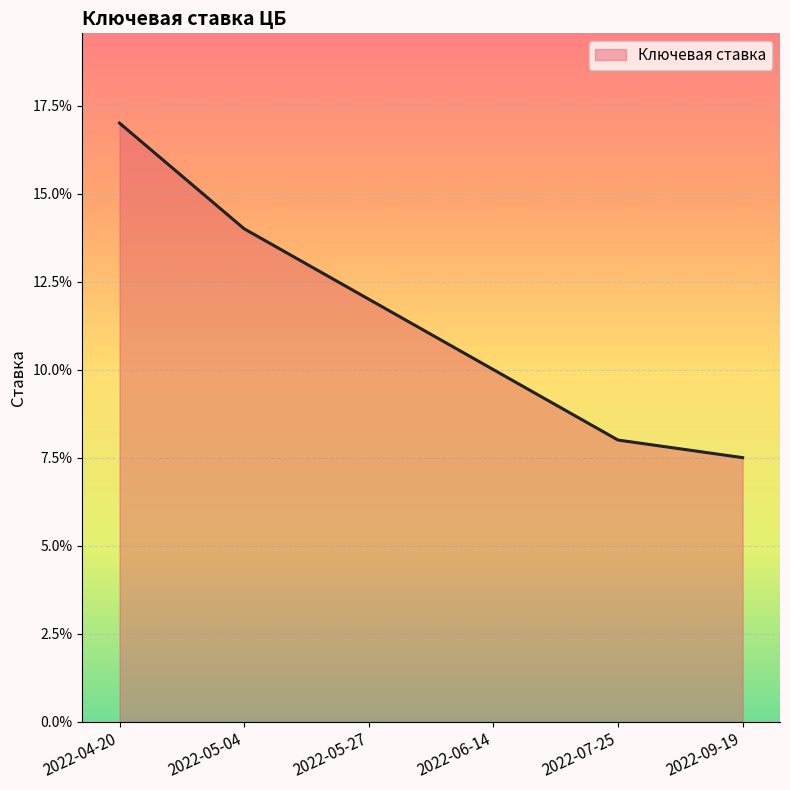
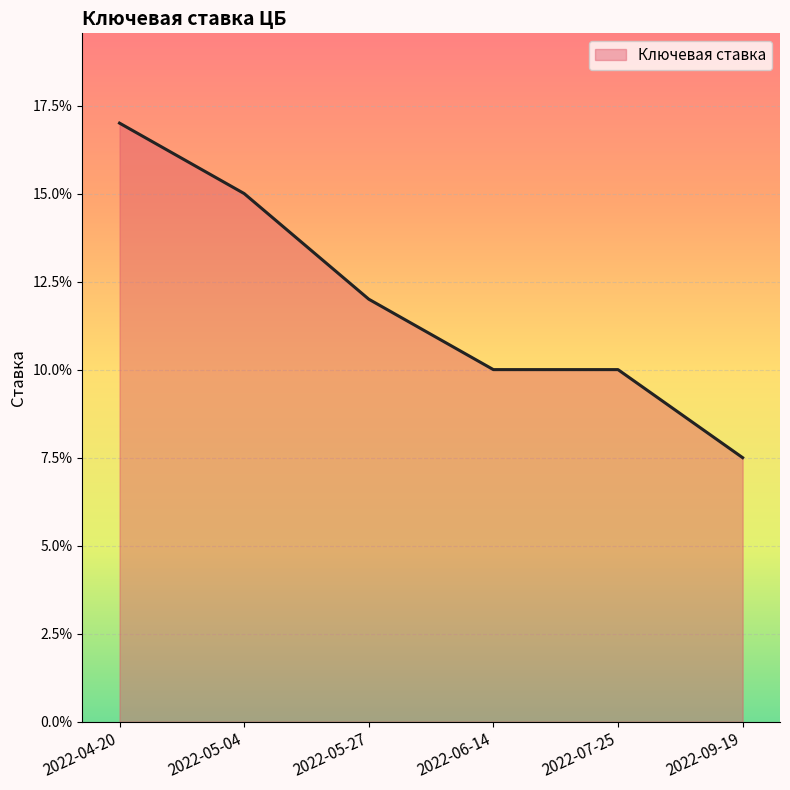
2022-05-04: 14.0% -> 15.0%
2022-07-25: 8.0% -> 10.0%
